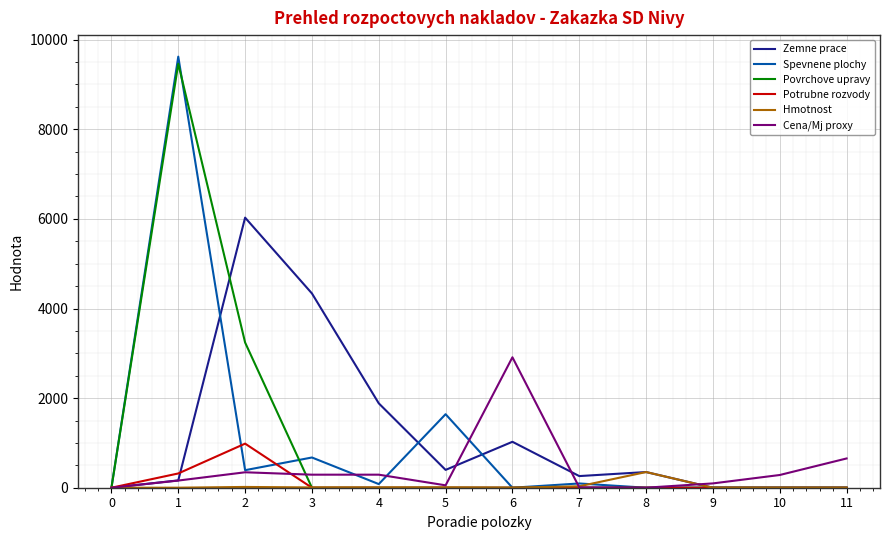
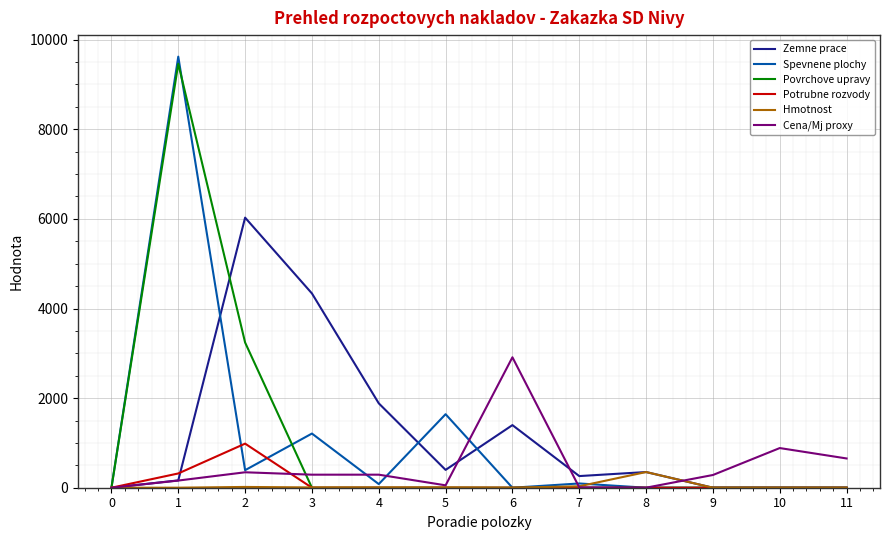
Spevnene plochy, 3: 700 -> 1200
Zemne prace, 6: 1000 -> 1400
Cena/Mj proxy, 9: 100 -> 300
Cena/Mj proxy, 10: 300 -> 900
